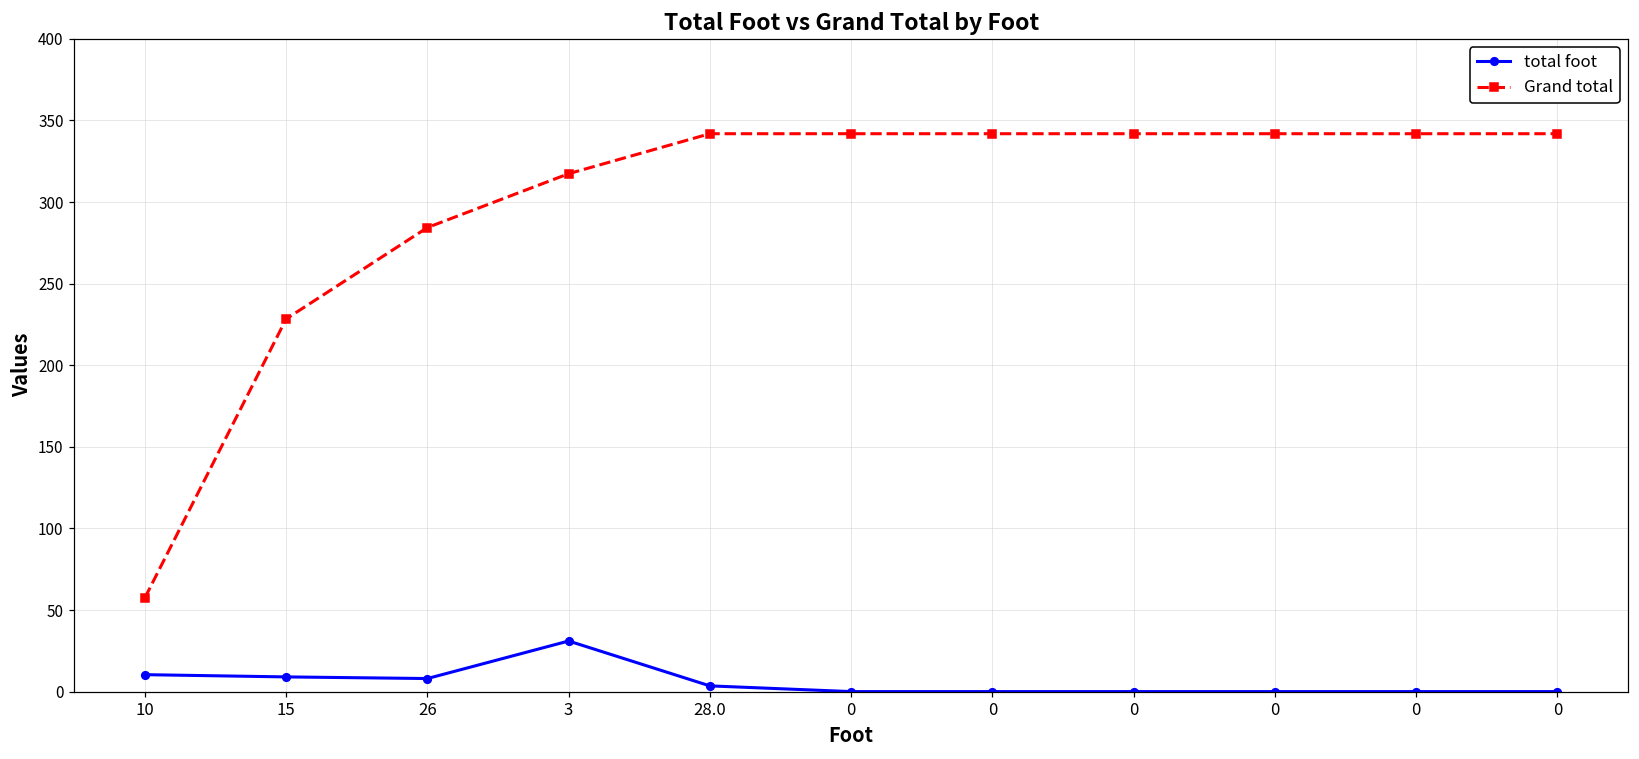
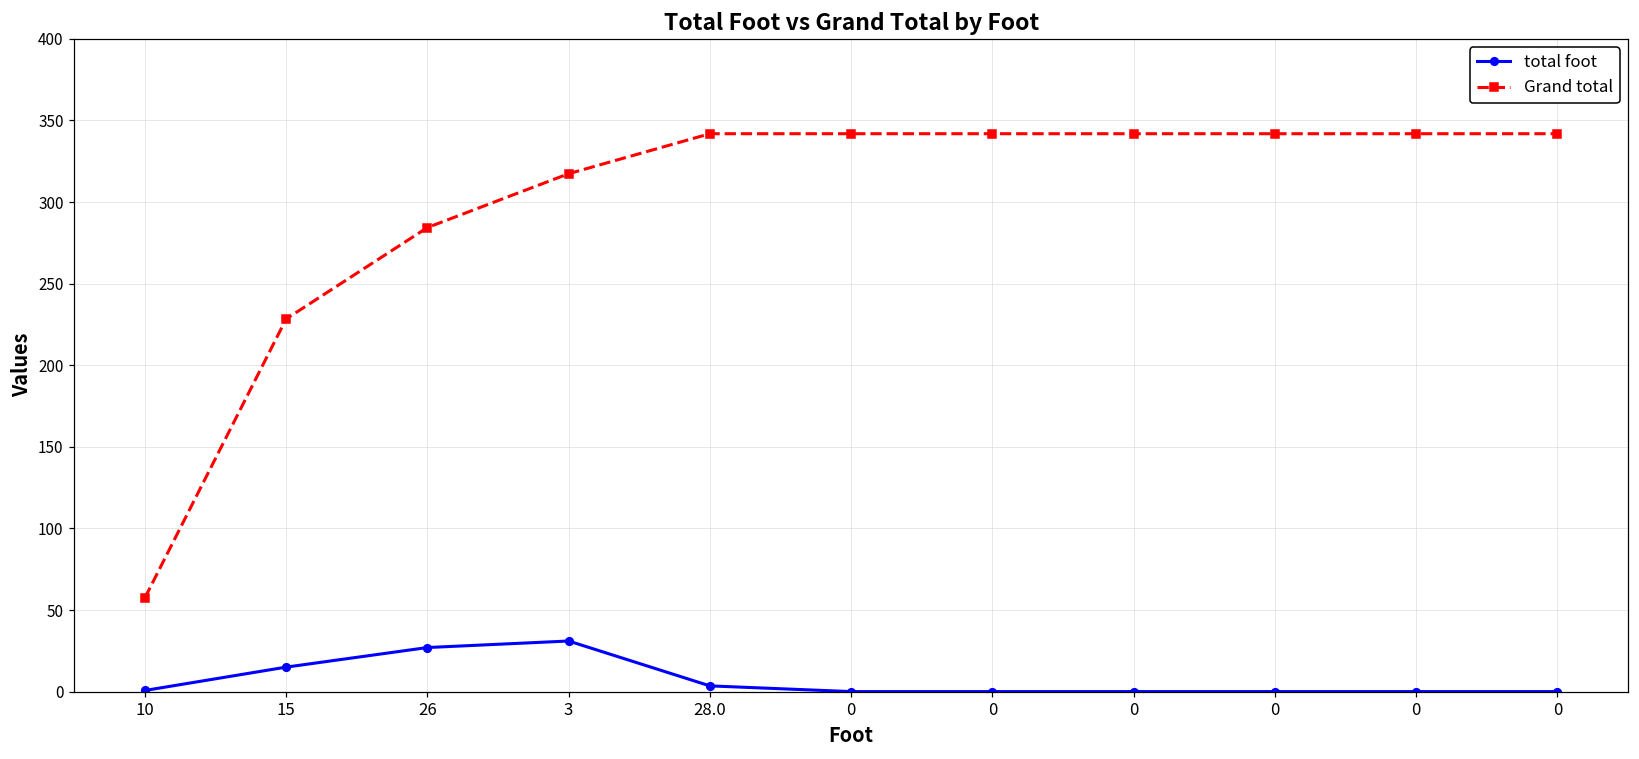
total foot, 10: 10 -> 1
total foot, 15: 9 -> 15
total foot, 26: 8 -> 27
